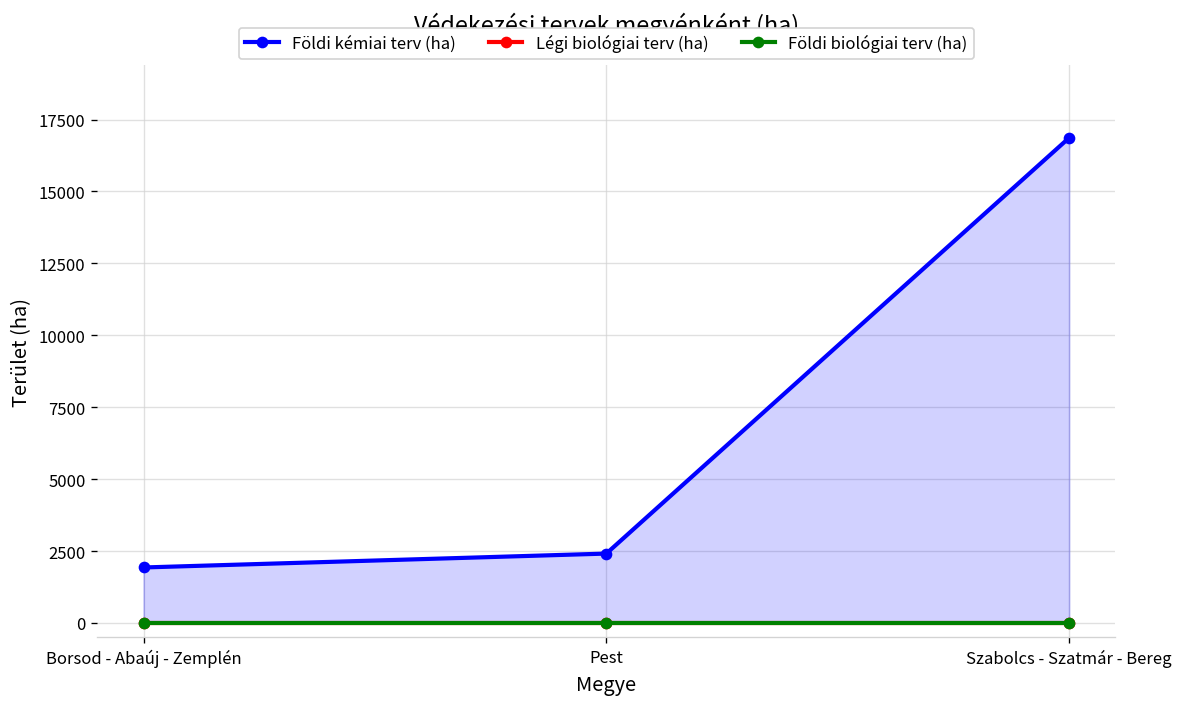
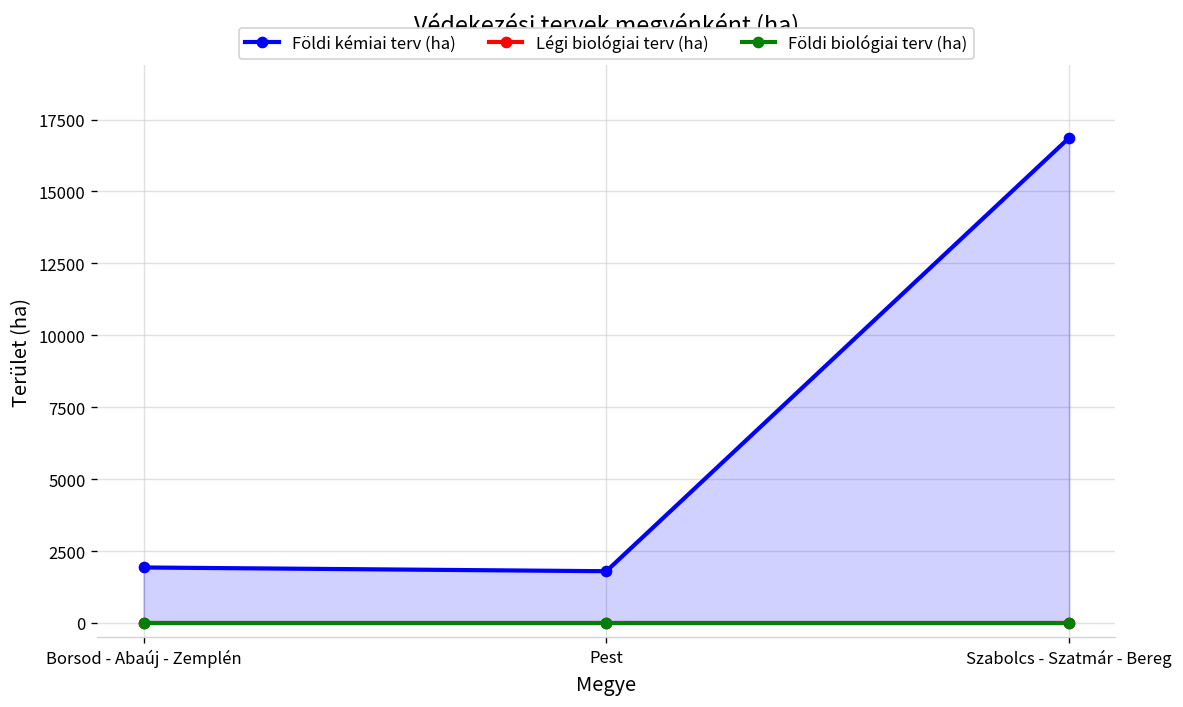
Földi kémiai terv (ha), Pest: 2400 -> 1800
